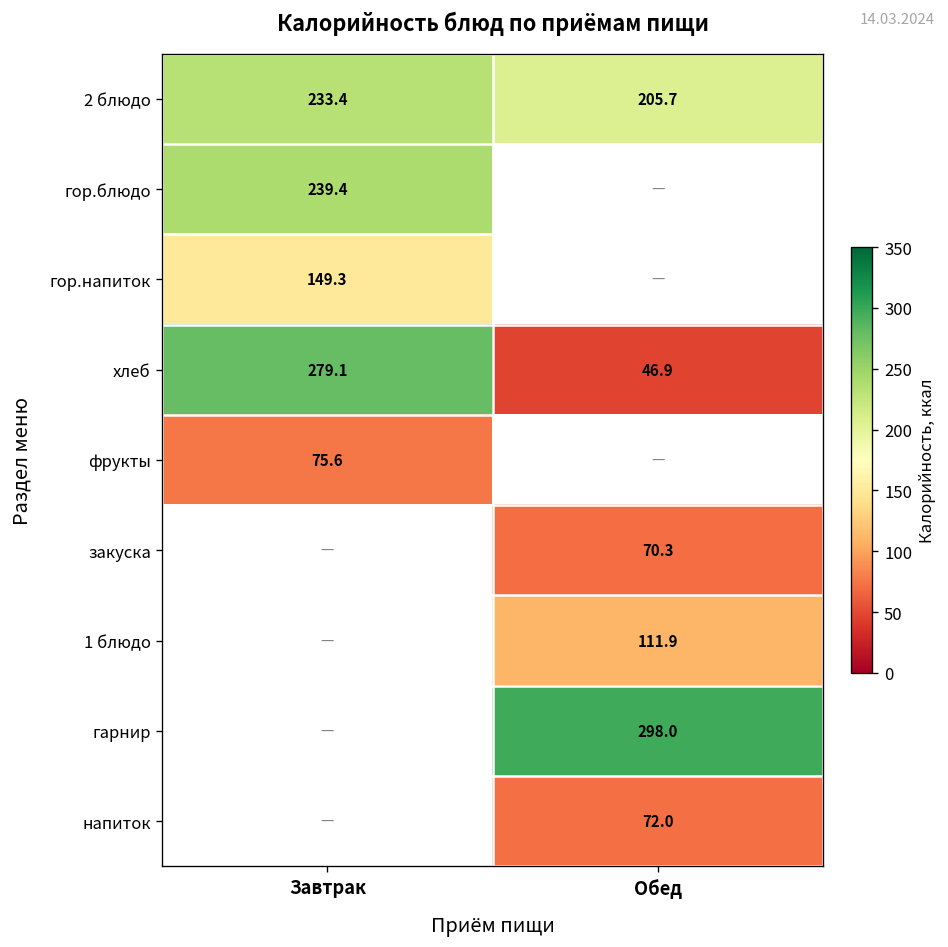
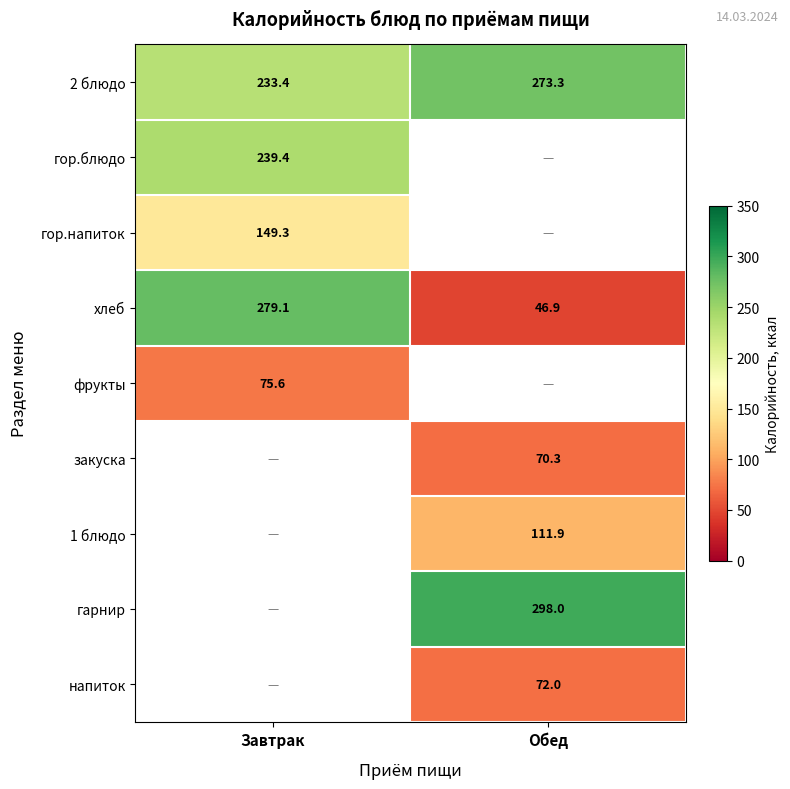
2 блюдо, Обед: 205.7 -> 273.3
